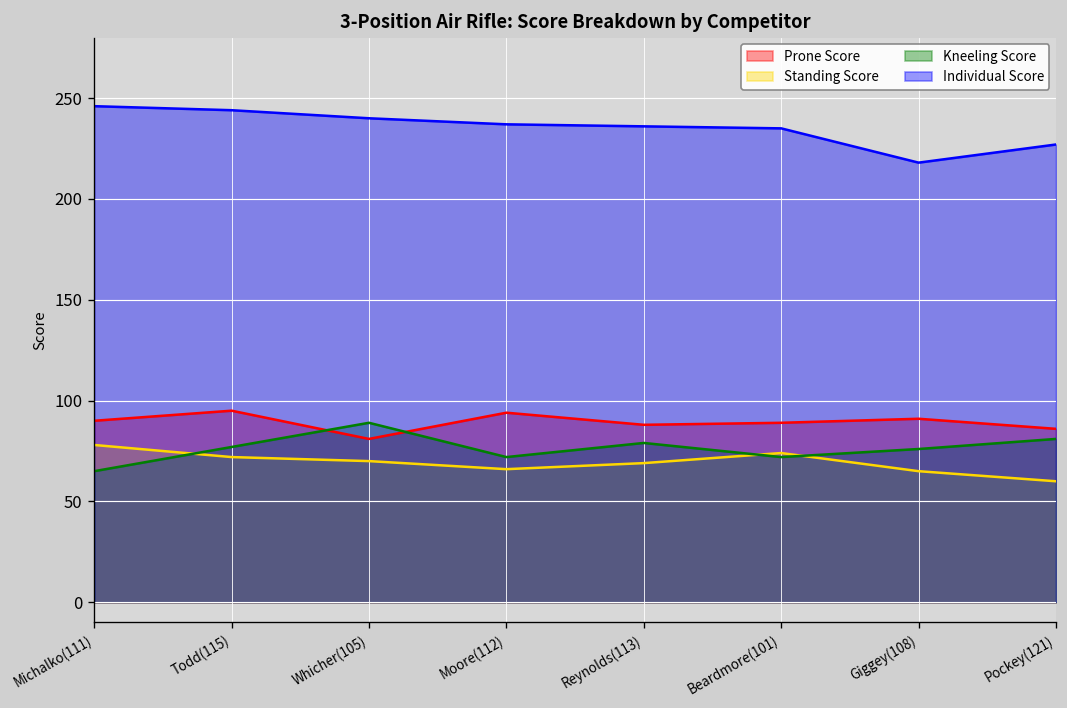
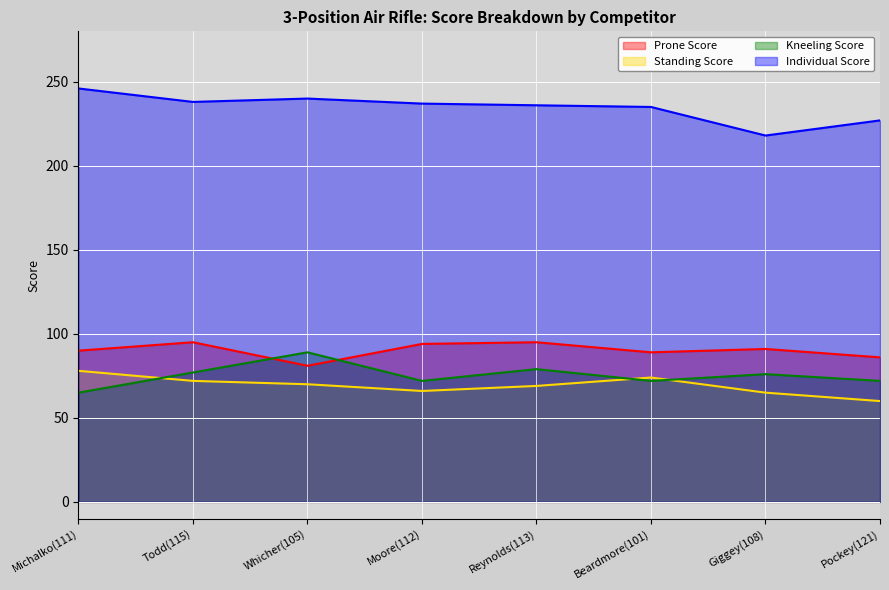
Individual Score, Todd(115): 244 -> 238
Prone Score, Reynolds(113): 88 -> 95
Kneeling Score, Pockey(121): 81 -> 72
